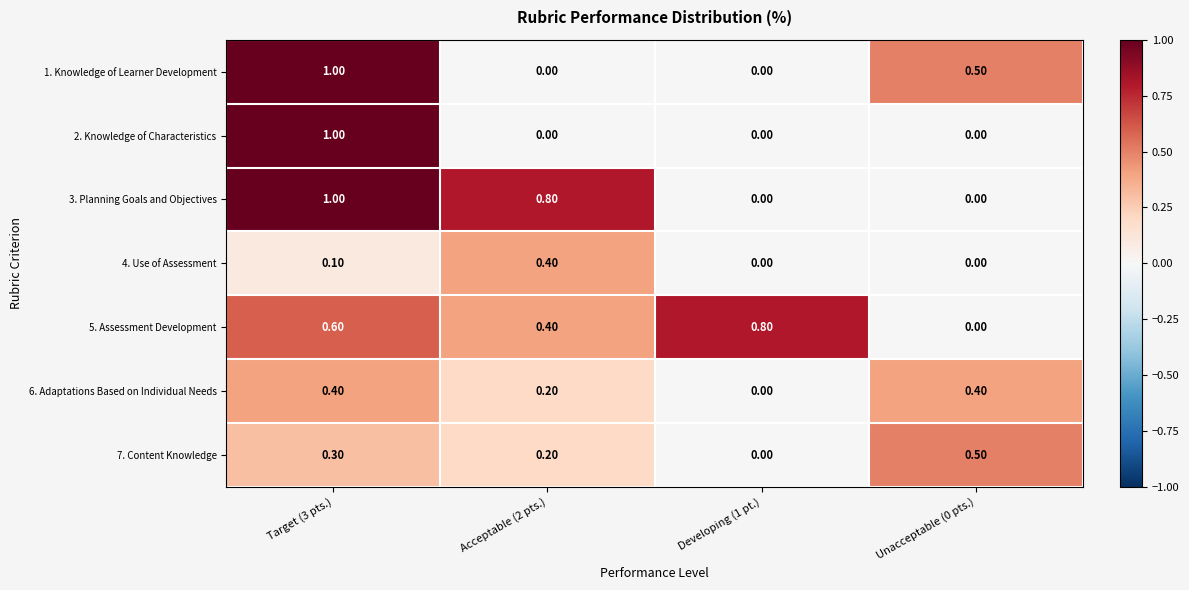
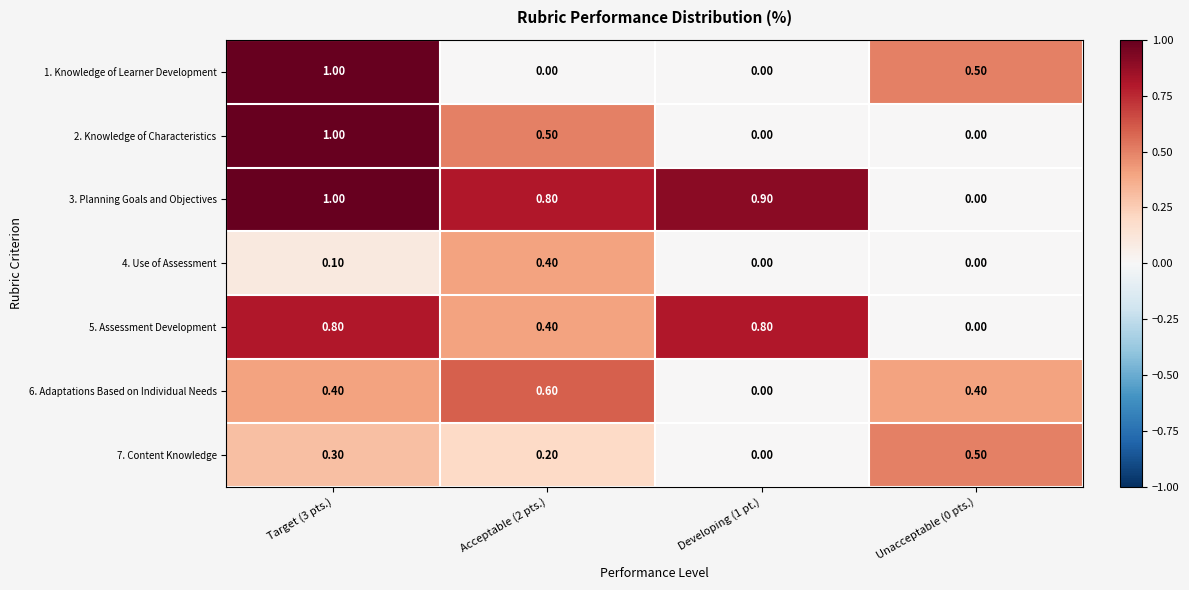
2. Knowledge of Characteristics, Acceptable (2 pts.): 0.00 -> 0.50
3. Planning Goals and Objectives, Developing (1 pt.): 0.00 -> 0.90
5. Assessment Development, Target (3 pts.): 0.60 -> 0.80
6. Adaptations Based on Individual Needs, Acceptable (2 pts.): 0.20 -> 0.60
